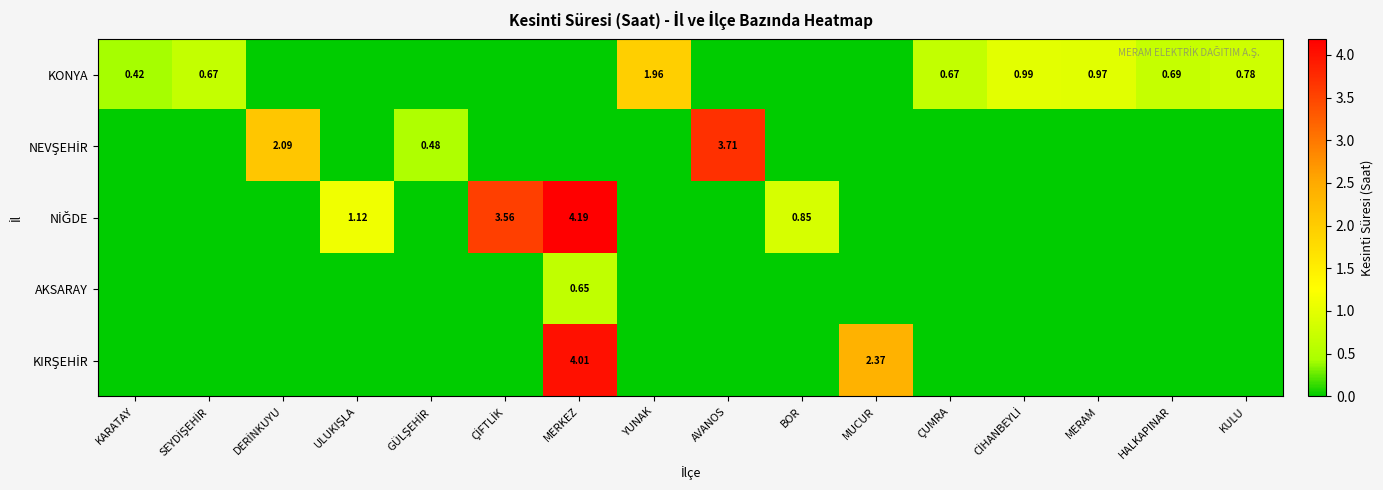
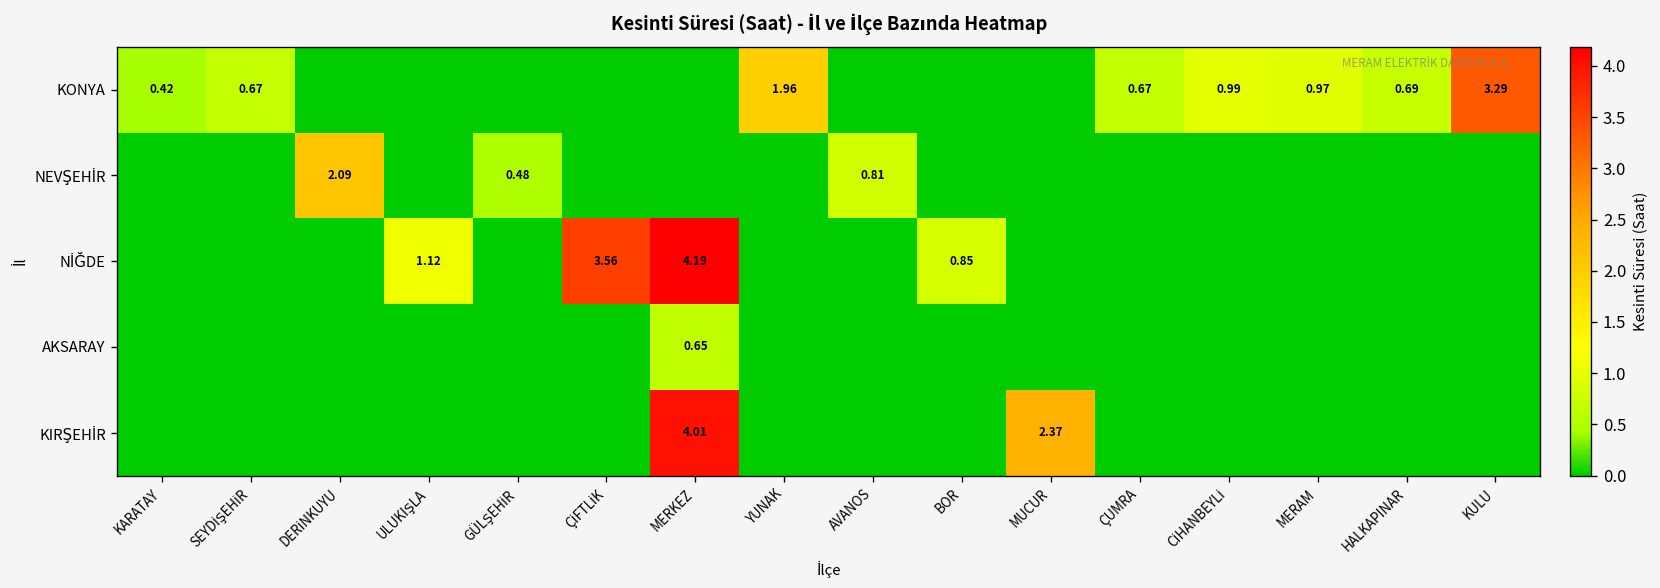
KONYA, KULU: 0.78 -> 3.29
NEVŞEHİR, AVANOS: 3.71 -> 0.81
